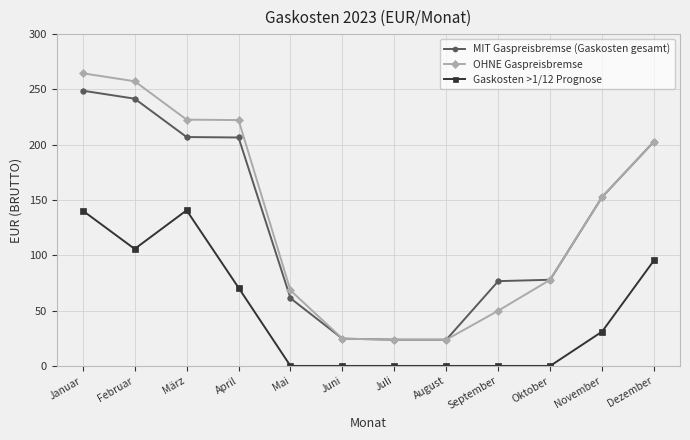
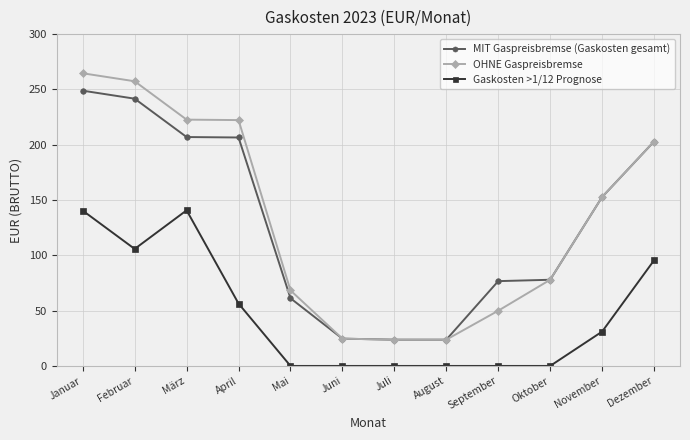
Gaskosten >1/12 Prognose, April: 71 -> 56
